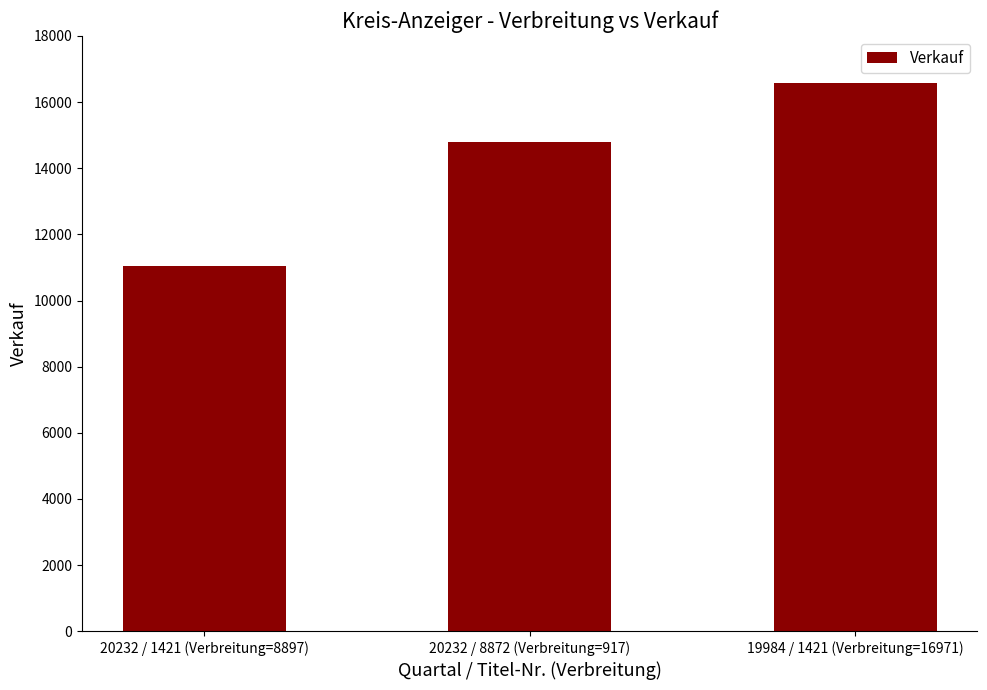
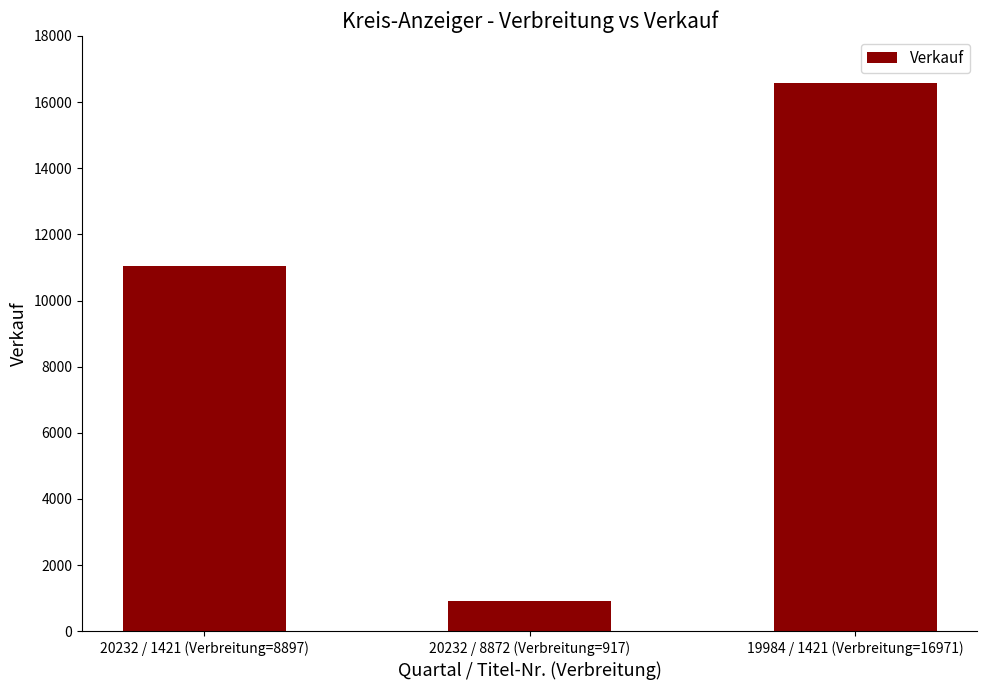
20232 / 8872 (Verbreitung=917): 14800 -> 900
